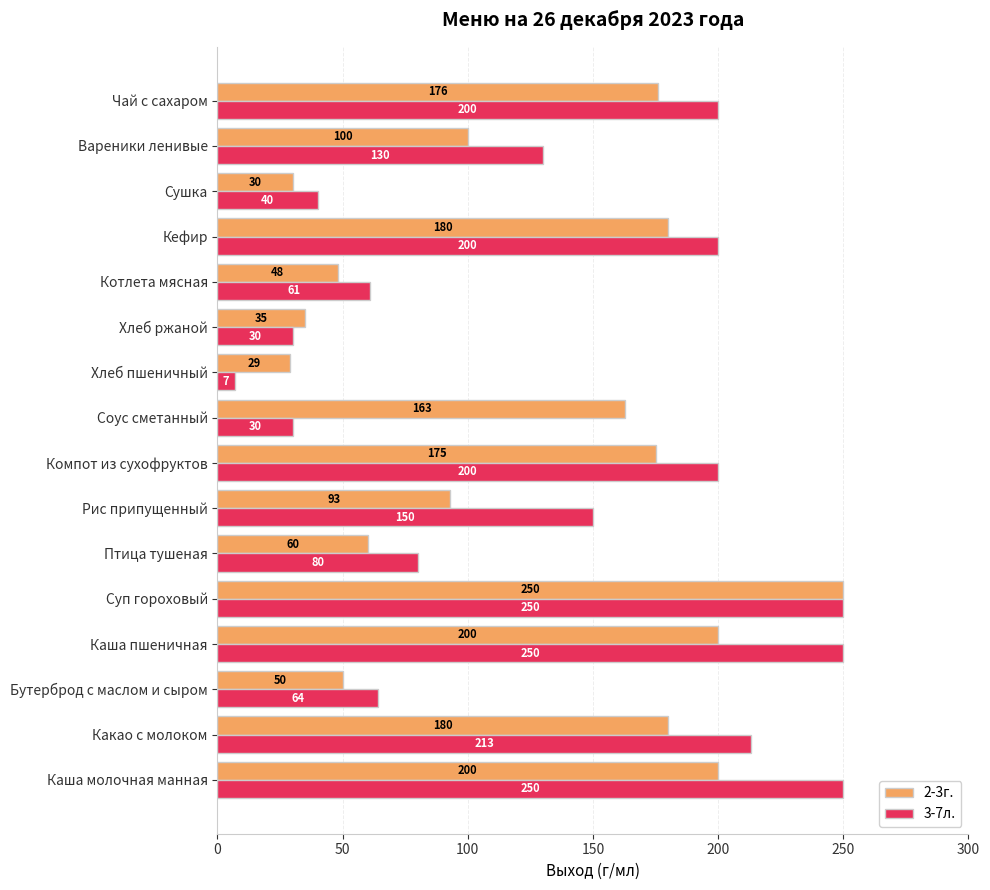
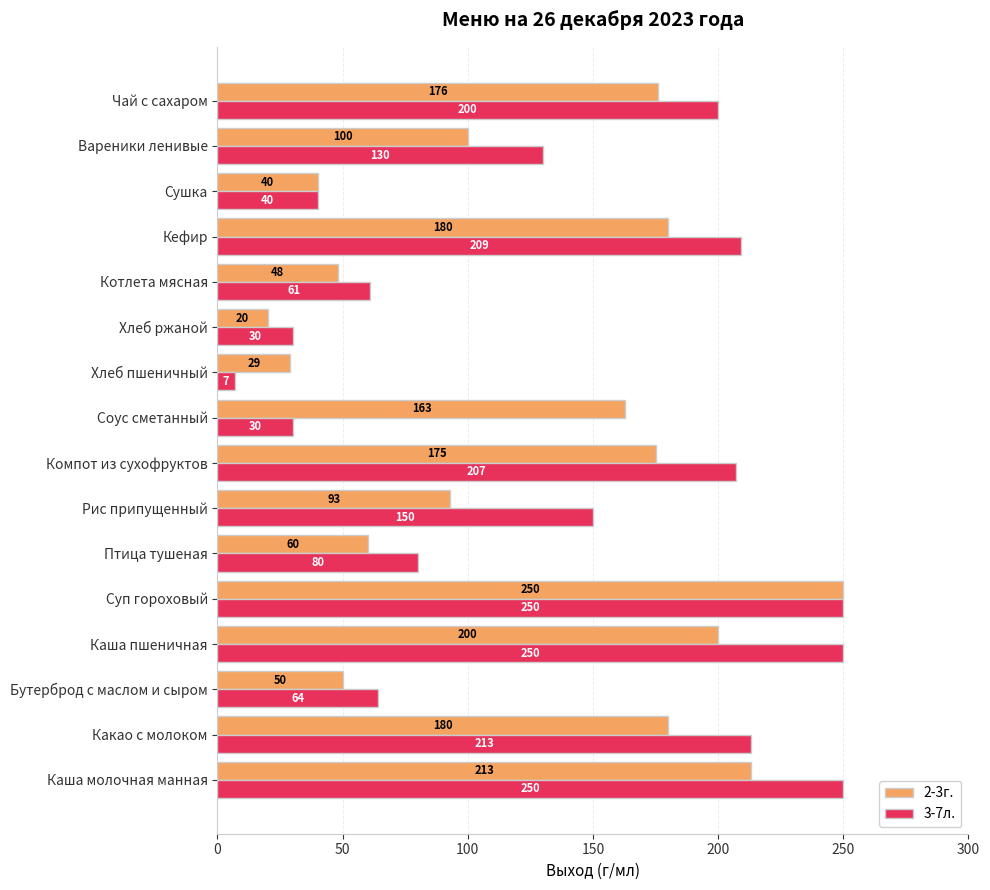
2-3г., Сушка: 30 -> 40
3-7л., Кефир: 200 -> 209
2-3г., Хлеб ржаной: 35 -> 20
3-7л., Компот из сухофруктов: 200 -> 207
2-3г., Каша молочная манная: 200 -> 213
